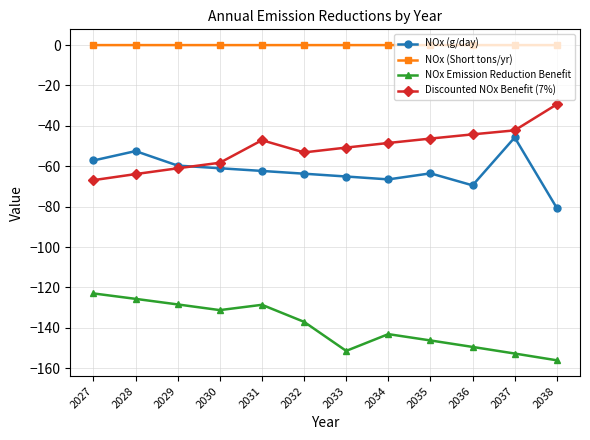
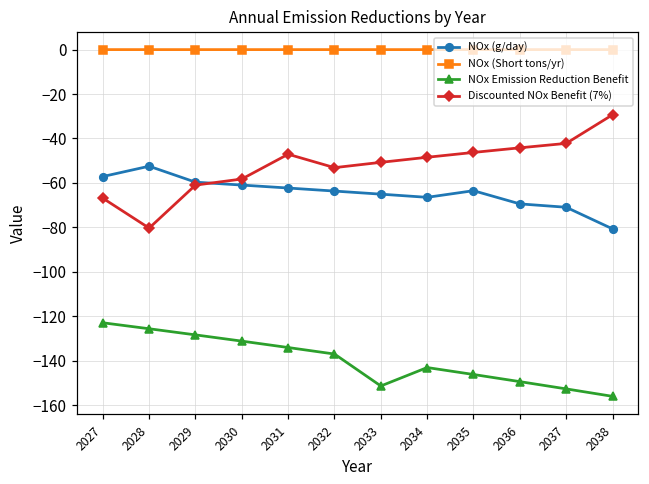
Discounted NOx Benefit (7%), 2028: -64 -> -80
NOx Emission Reduction Benefit, 2031: -129 -> -134
NOx (g/day), 2037: -46 -> -71
